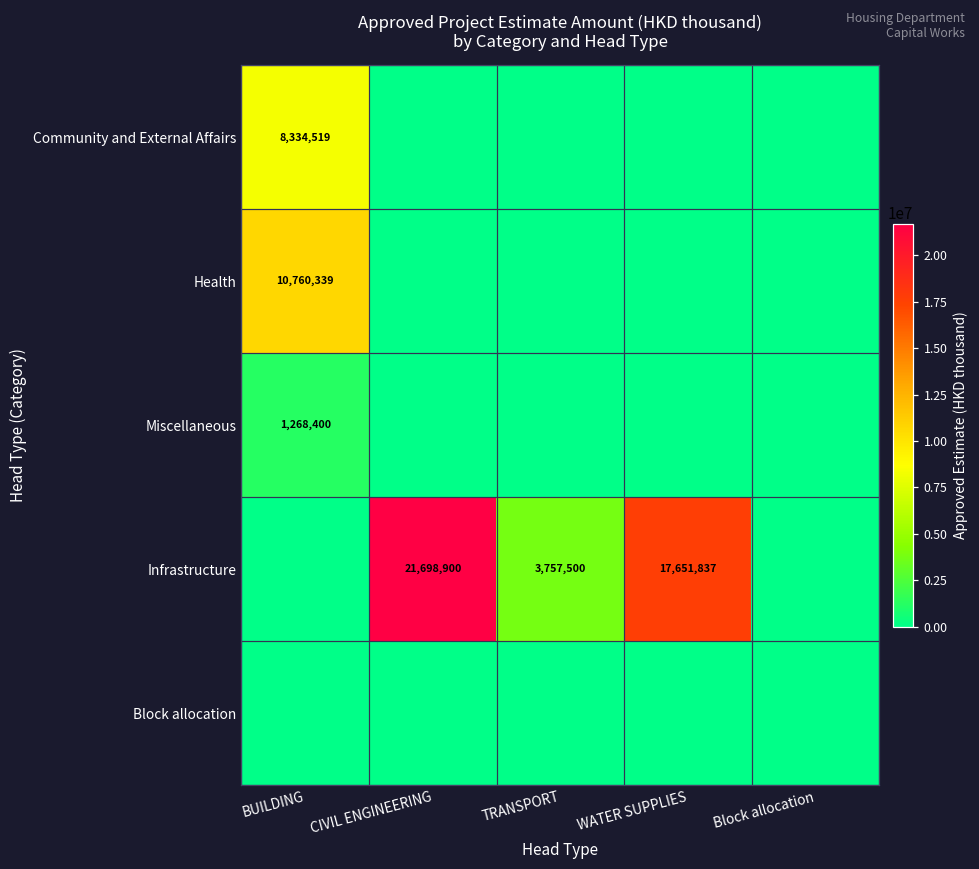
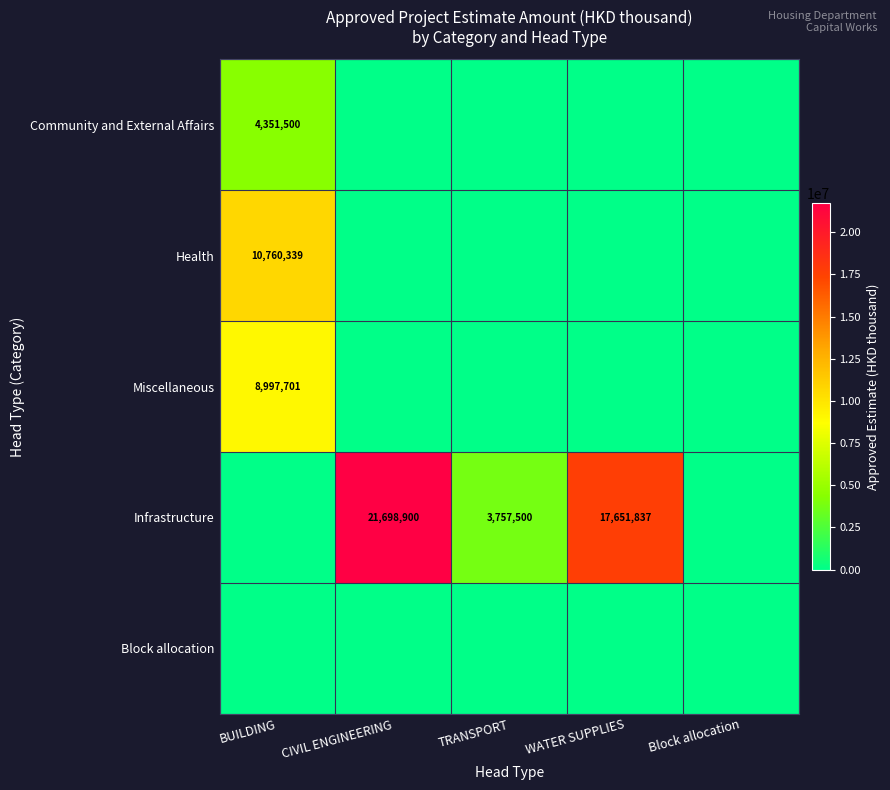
Community and External Affairs, BUILDING: 8,334,519 -> 4,351,500
Miscellaneous, BUILDING: 1,268,400 -> 8,997,701
